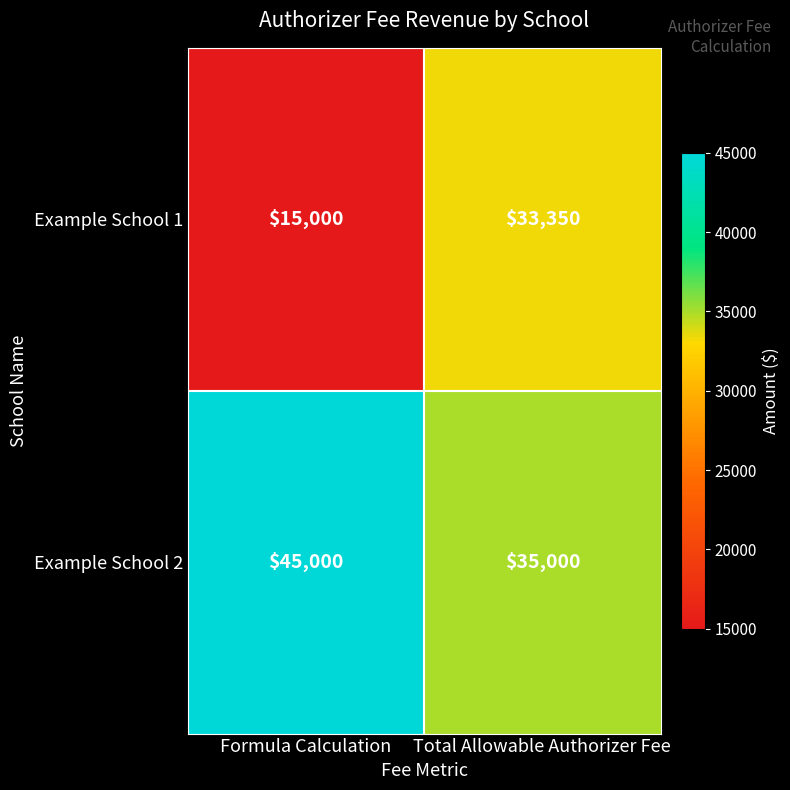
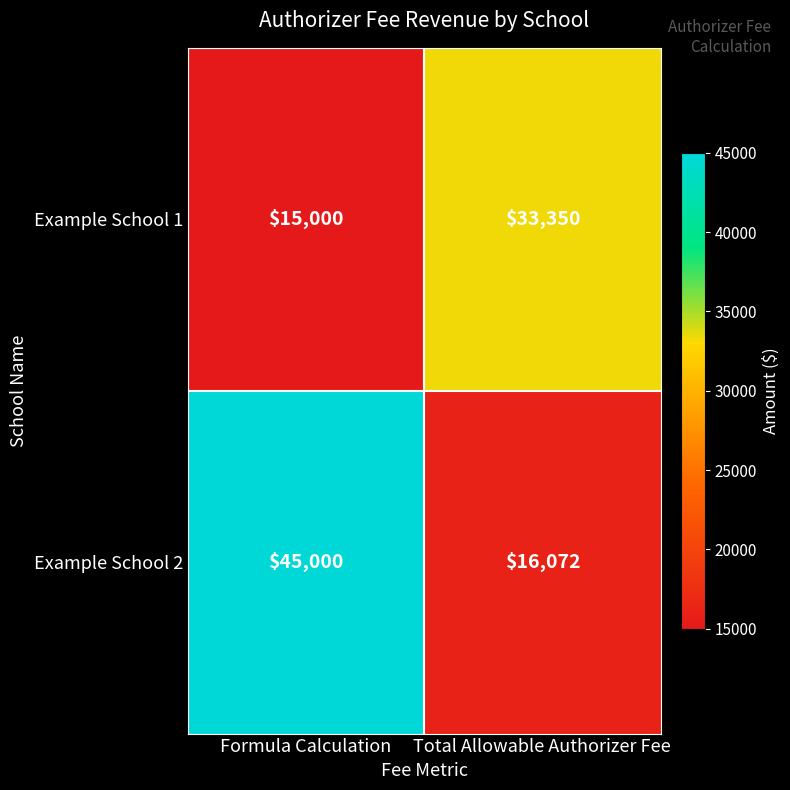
Example School 2, Total Allowable Authorizer Fee: $35,000 -> $16,072
